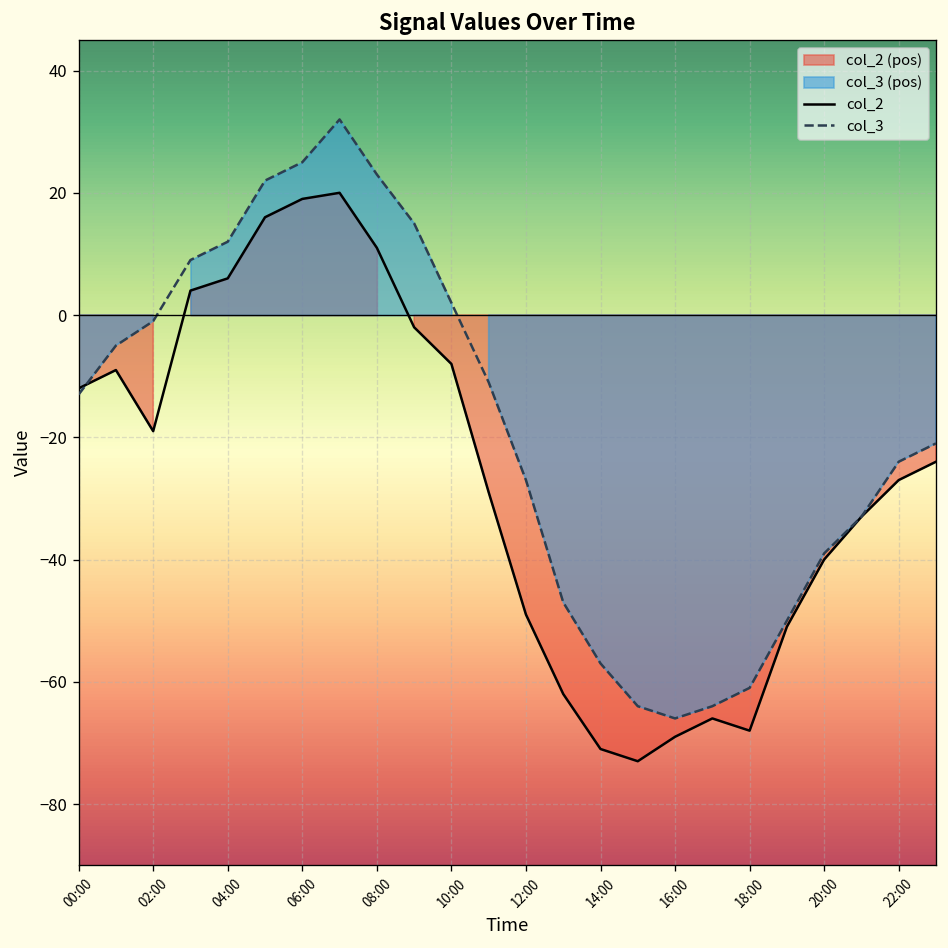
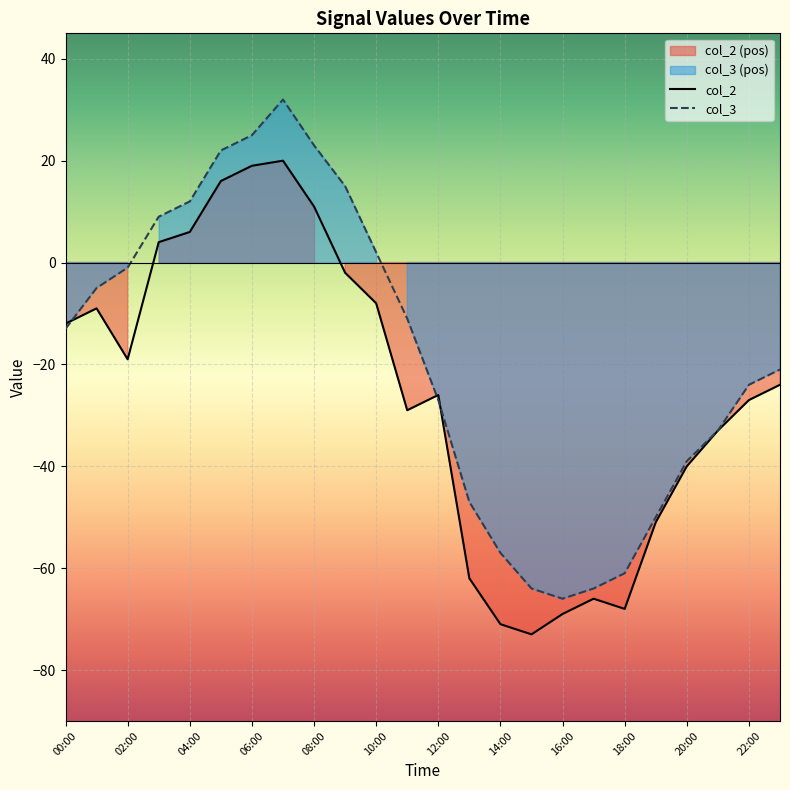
col_2, 12:00: -49 -> -26
